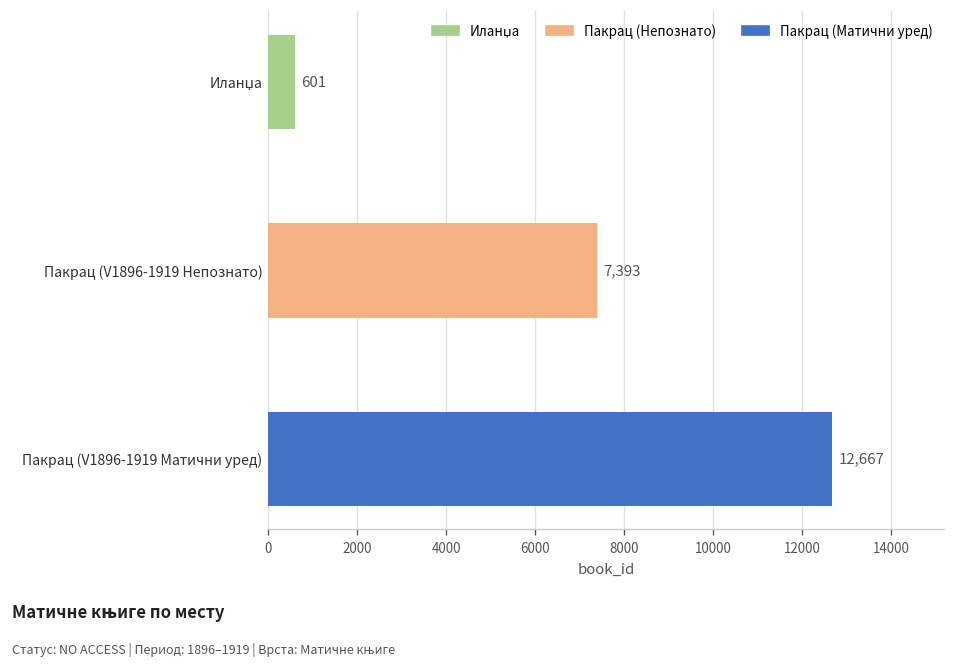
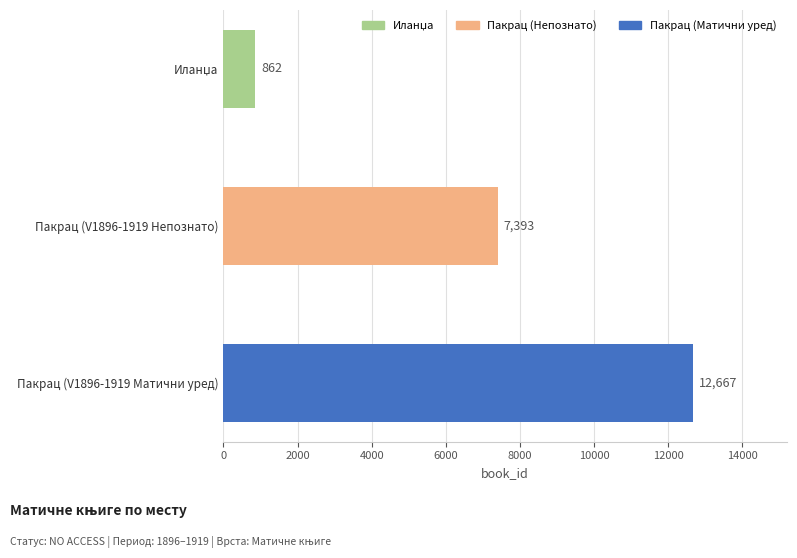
Иланџа: 601 -> 862
